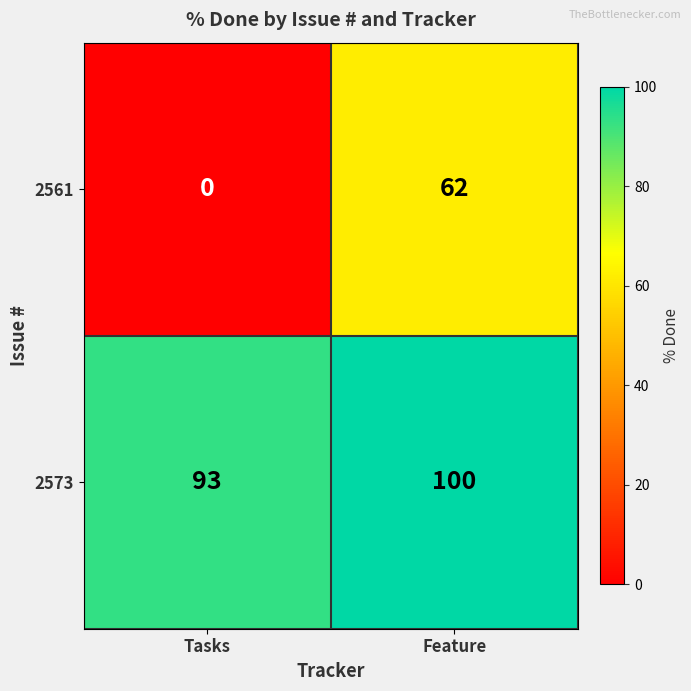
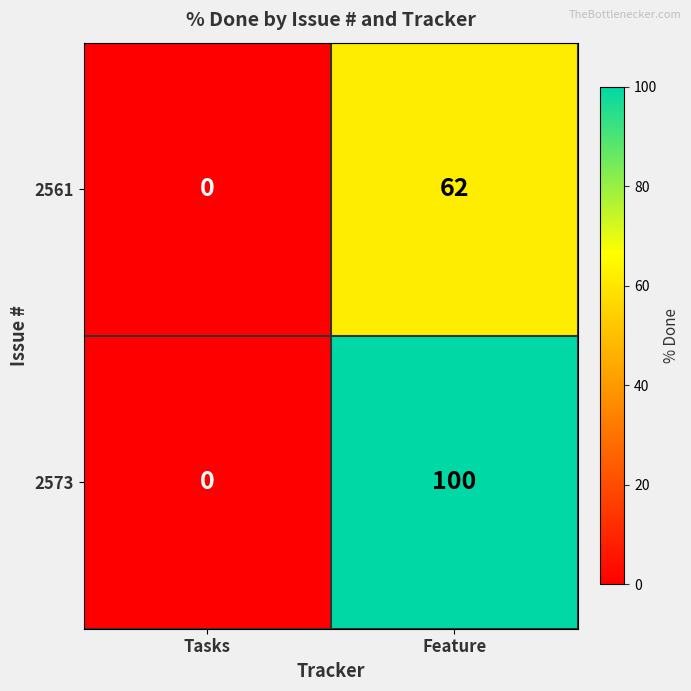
2573, Tasks: 93 -> 0
